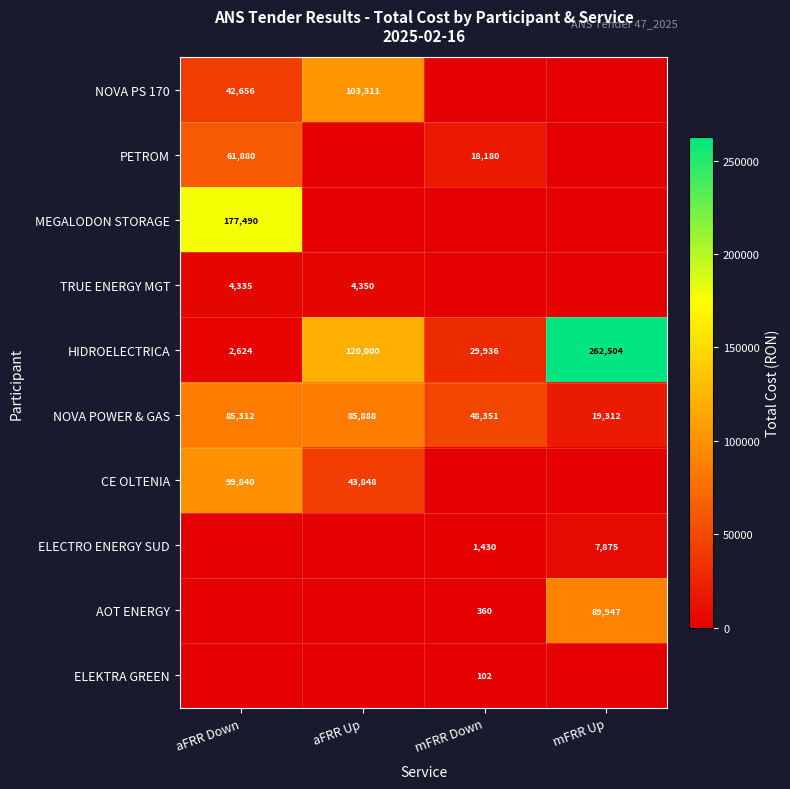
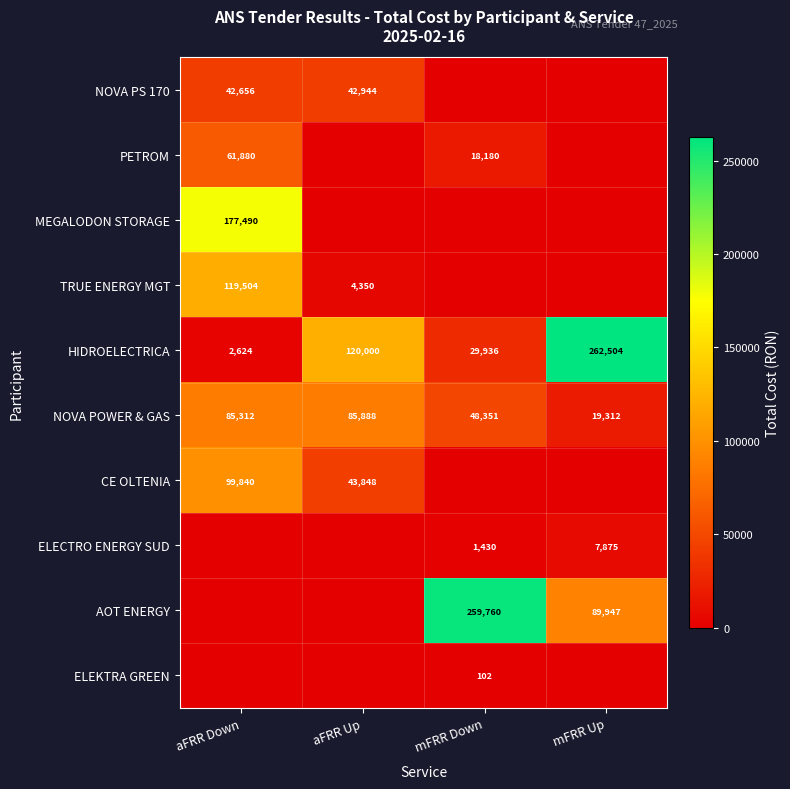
NOVA PS 170, aFRR Up: 103,311 -> 42,944
TRUE ENERGY MGT, aFRR Down: 4,335 -> 119,504
AOT ENERGY, mFRR Down: 360 -> 259,760
